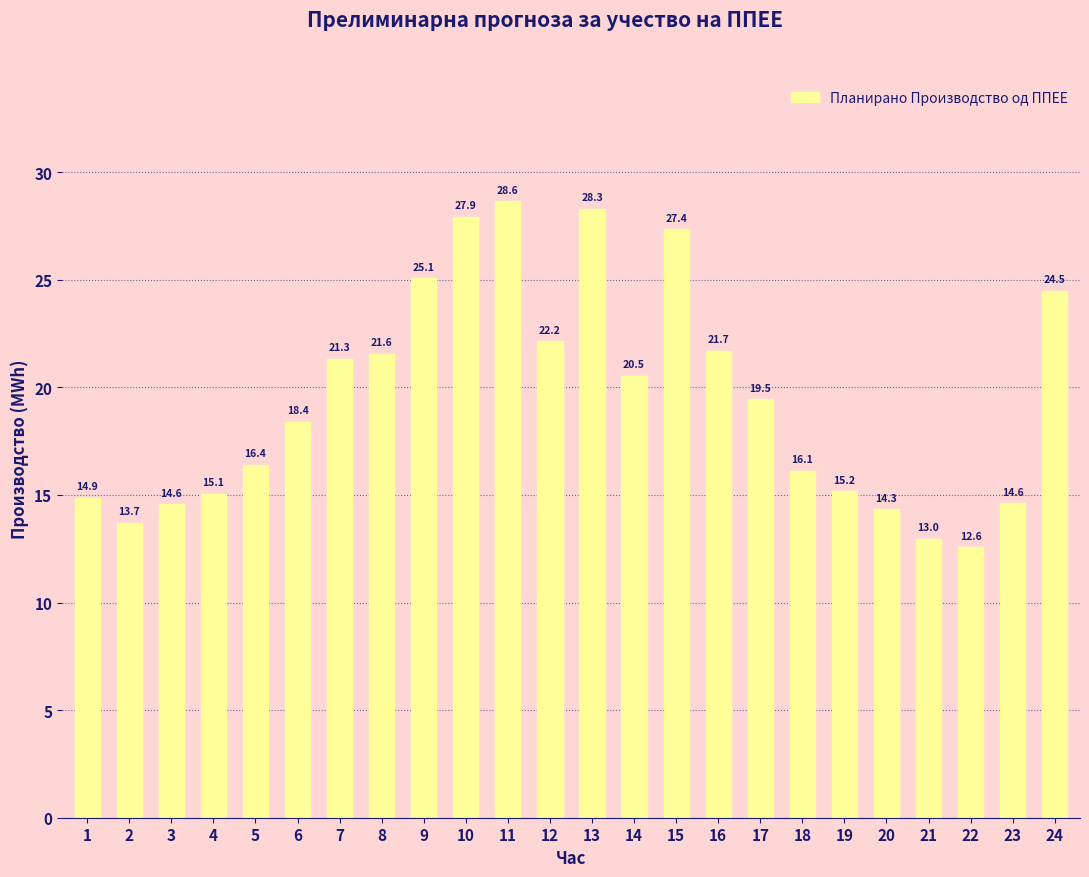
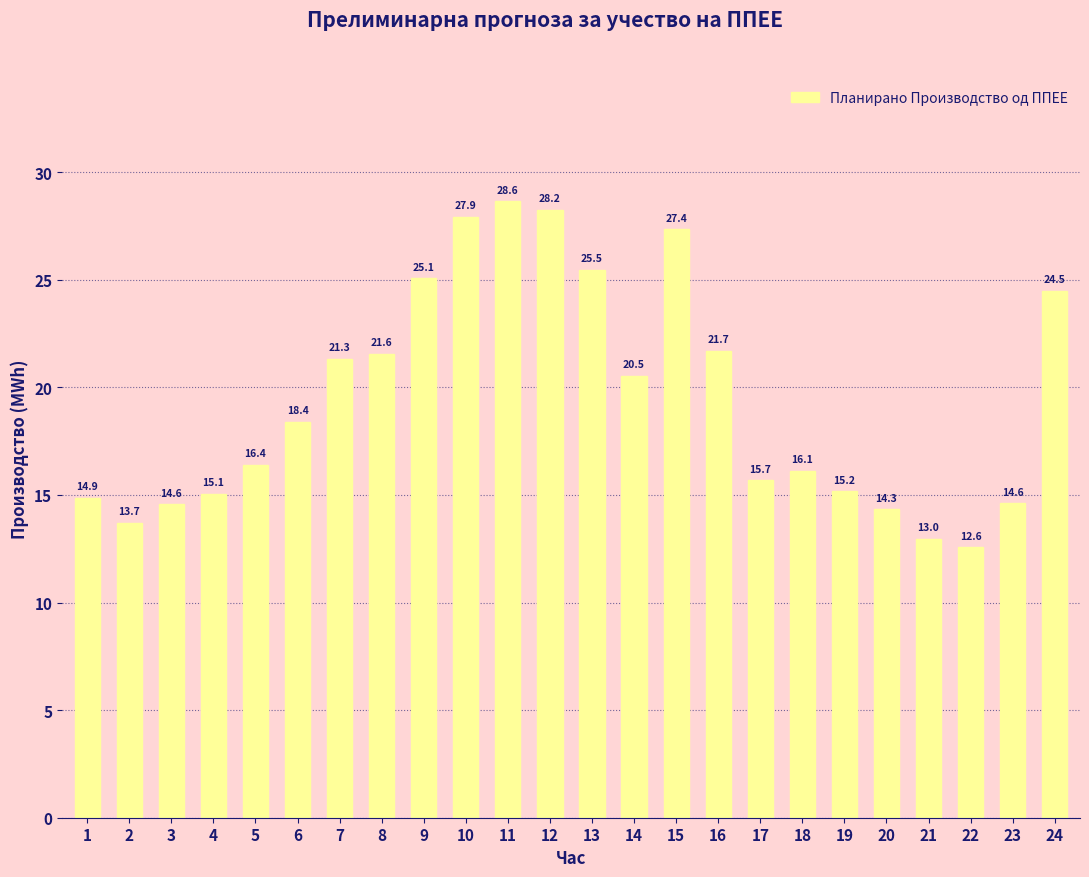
12: 22.2 -> 28.2
13: 28.3 -> 25.5
17: 19.5 -> 15.7
